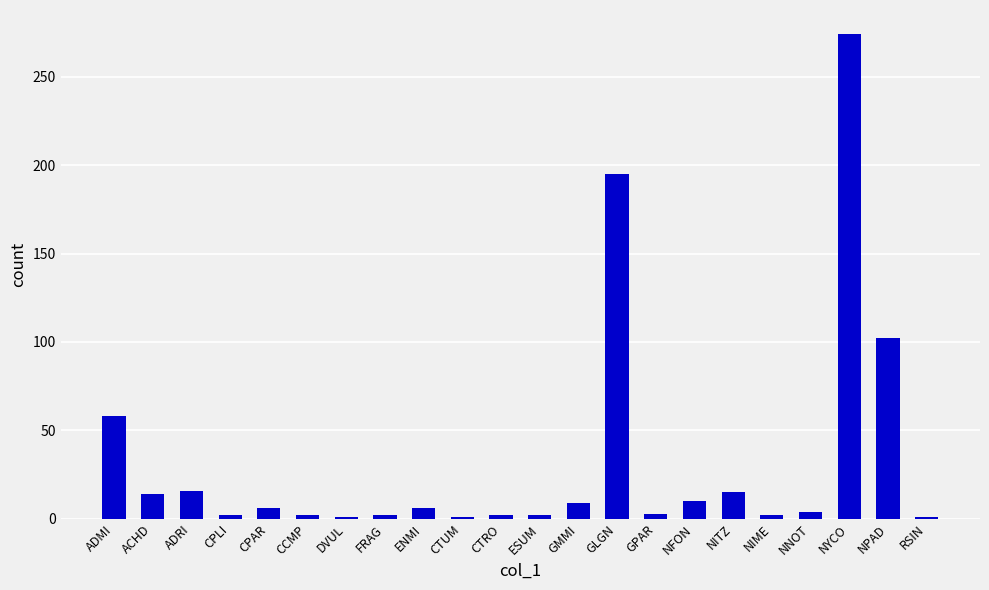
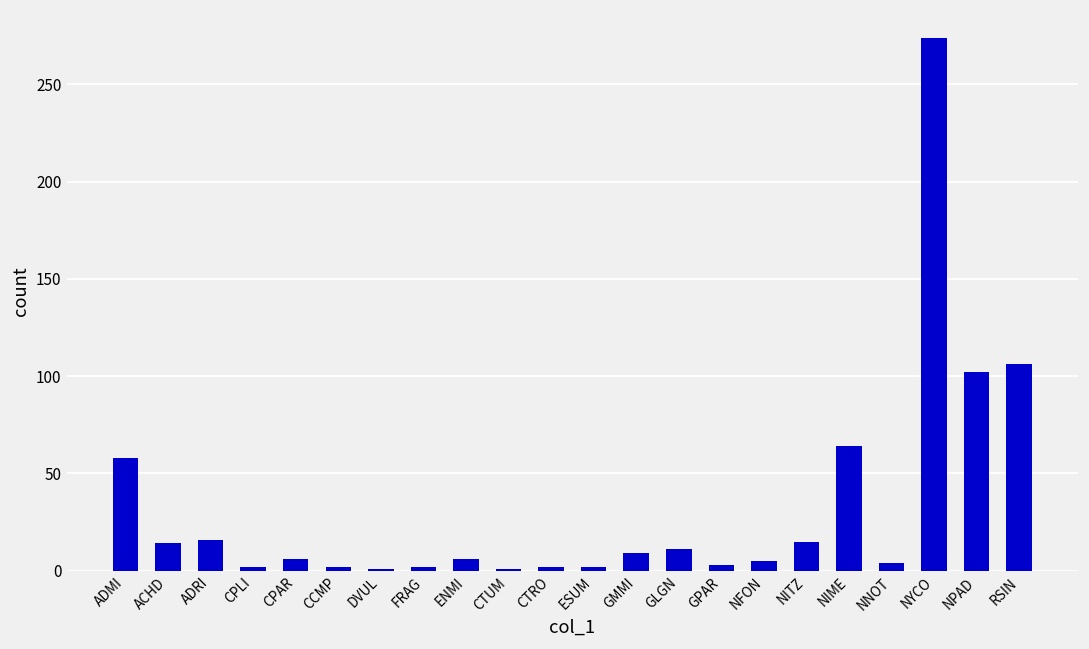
GLGN: 195 -> 11
NFON: 10 -> 5
NIME: 2 -> 64
RSIN: 1 -> 106
